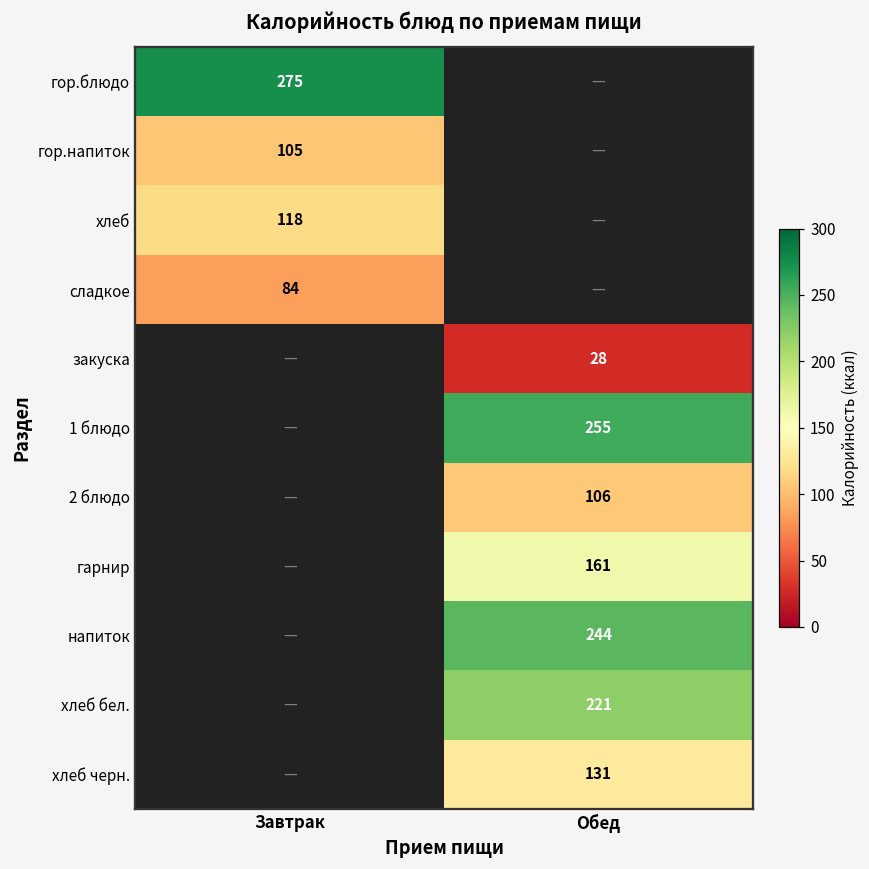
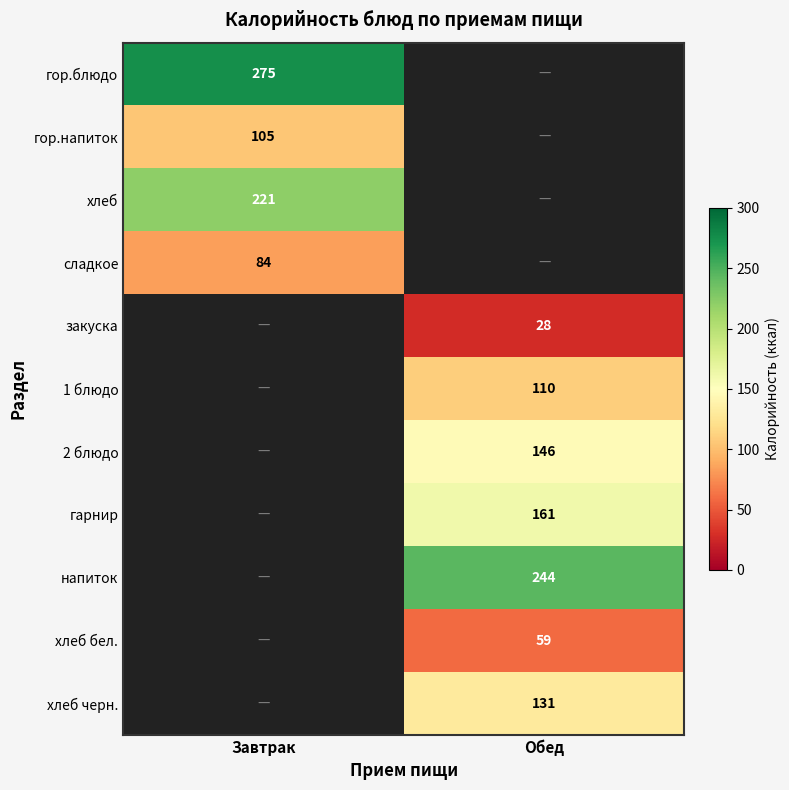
хлеб, Завтрак: 118 -> 221
1 блюдо, Обед: 255 -> 110
2 блюдо, Обед: 106 -> 146
хлеб бел., Обед: 221 -> 59
